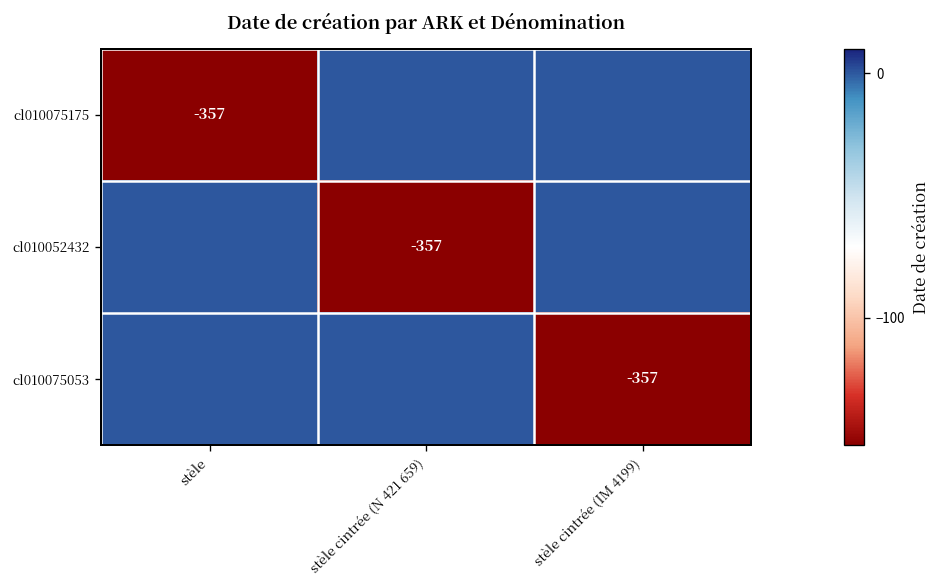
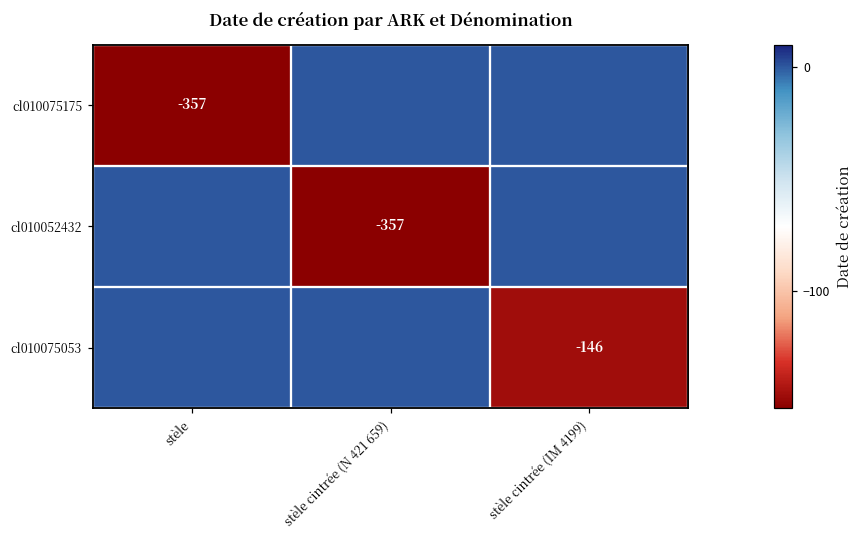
cl010075053, stèle cintrée (IM 4199): -357 -> -146
